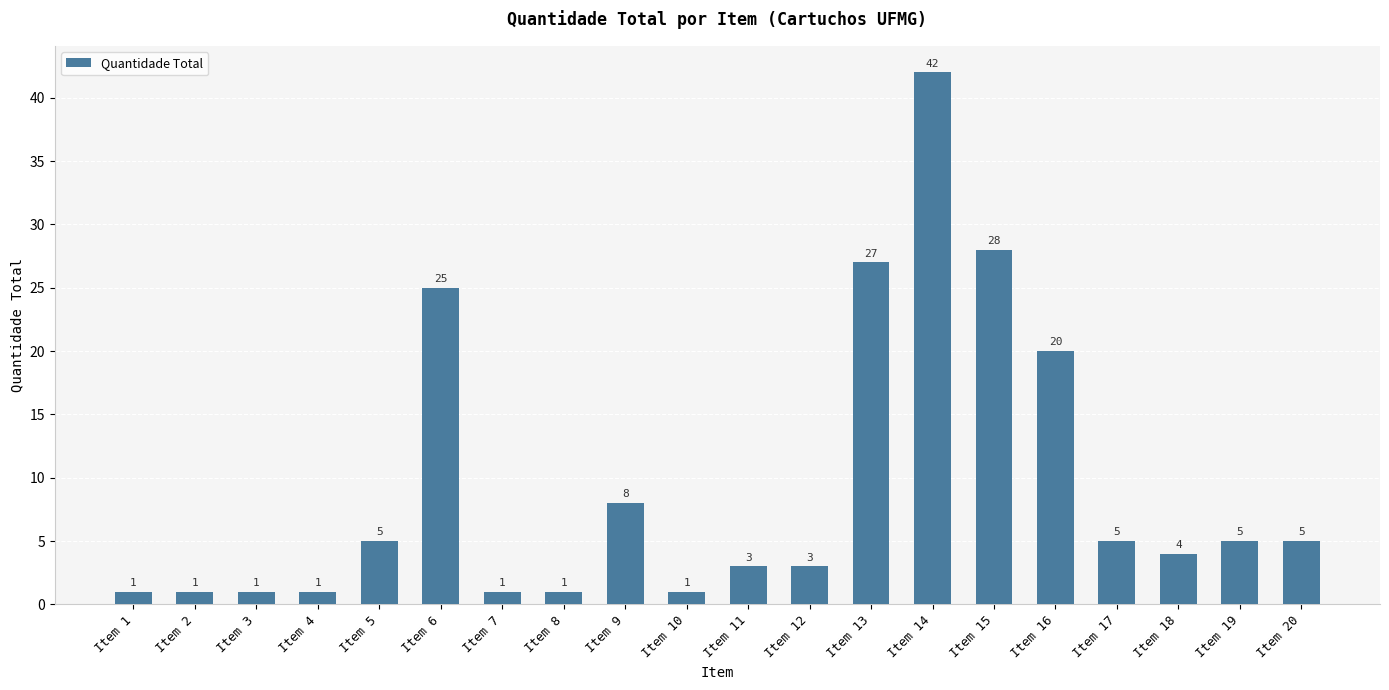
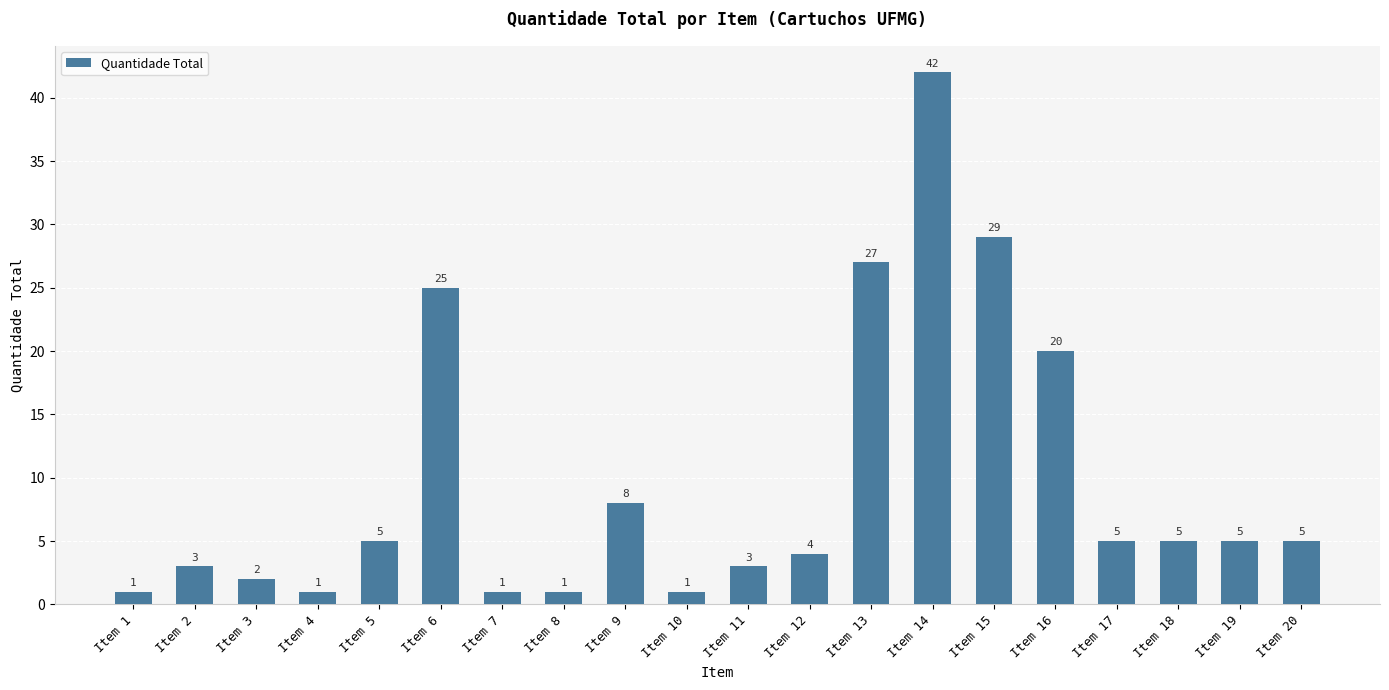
Item 2: 1 -> 3
Item 3: 1 -> 2
Item 12: 3 -> 4
Item 15: 28 -> 29
Item 18: 4 -> 5
